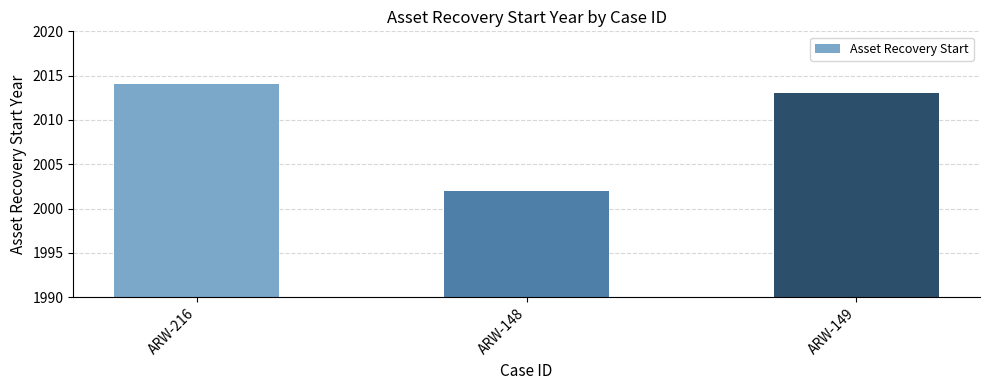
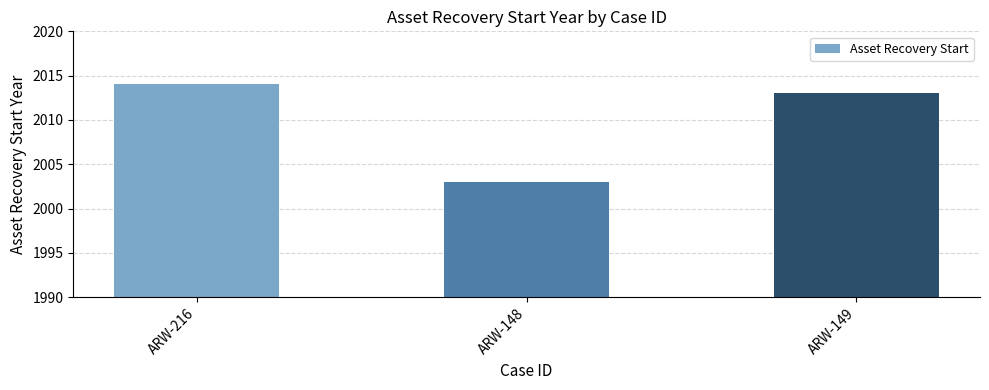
ARW-148: 2002 -> 2003
